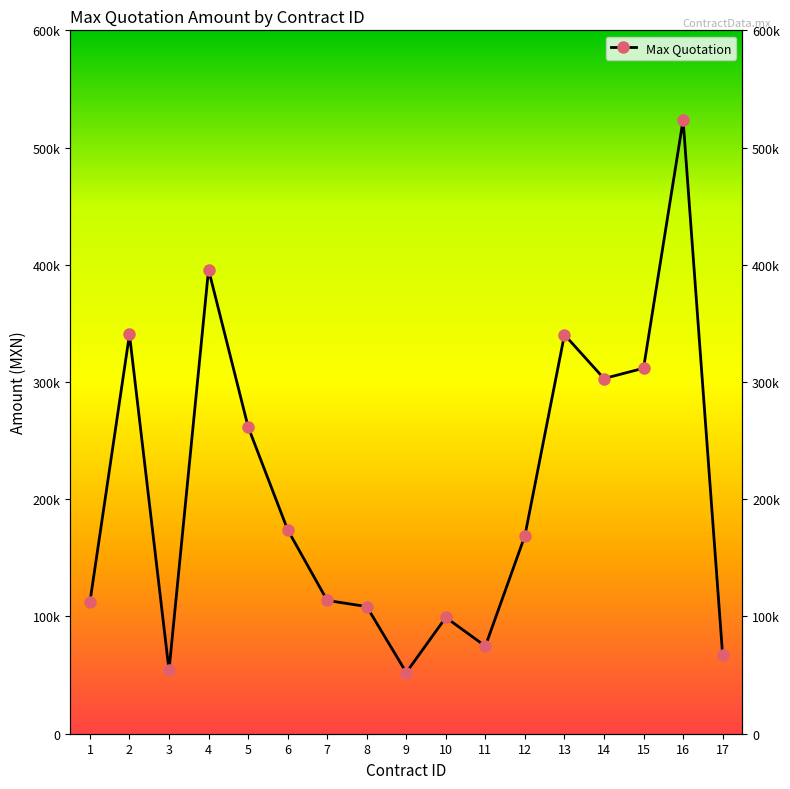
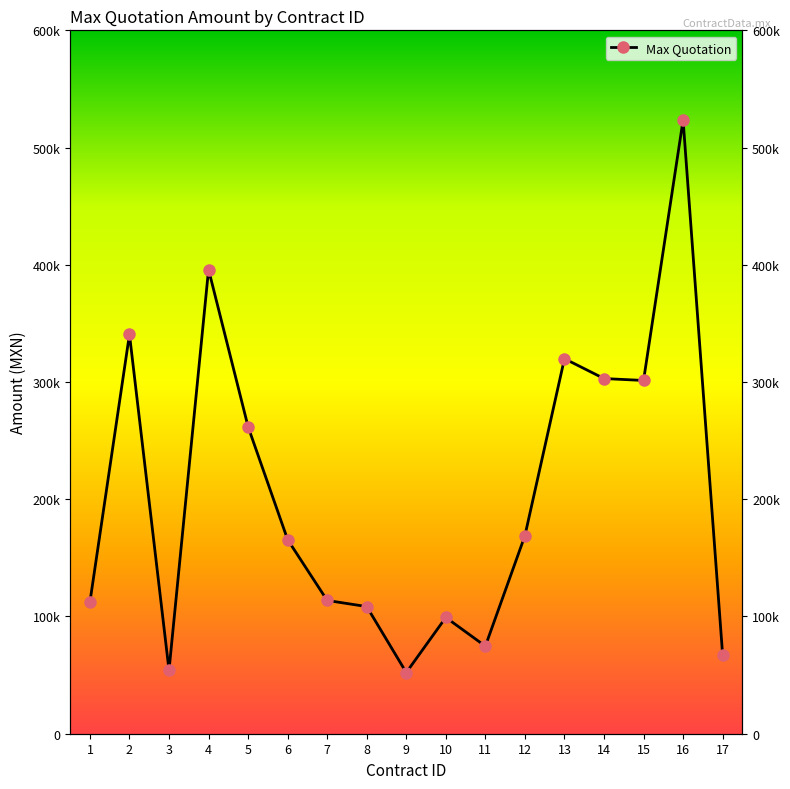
6: 174000 -> 166000
13: 340000 -> 320000
15: 312000 -> 301000
